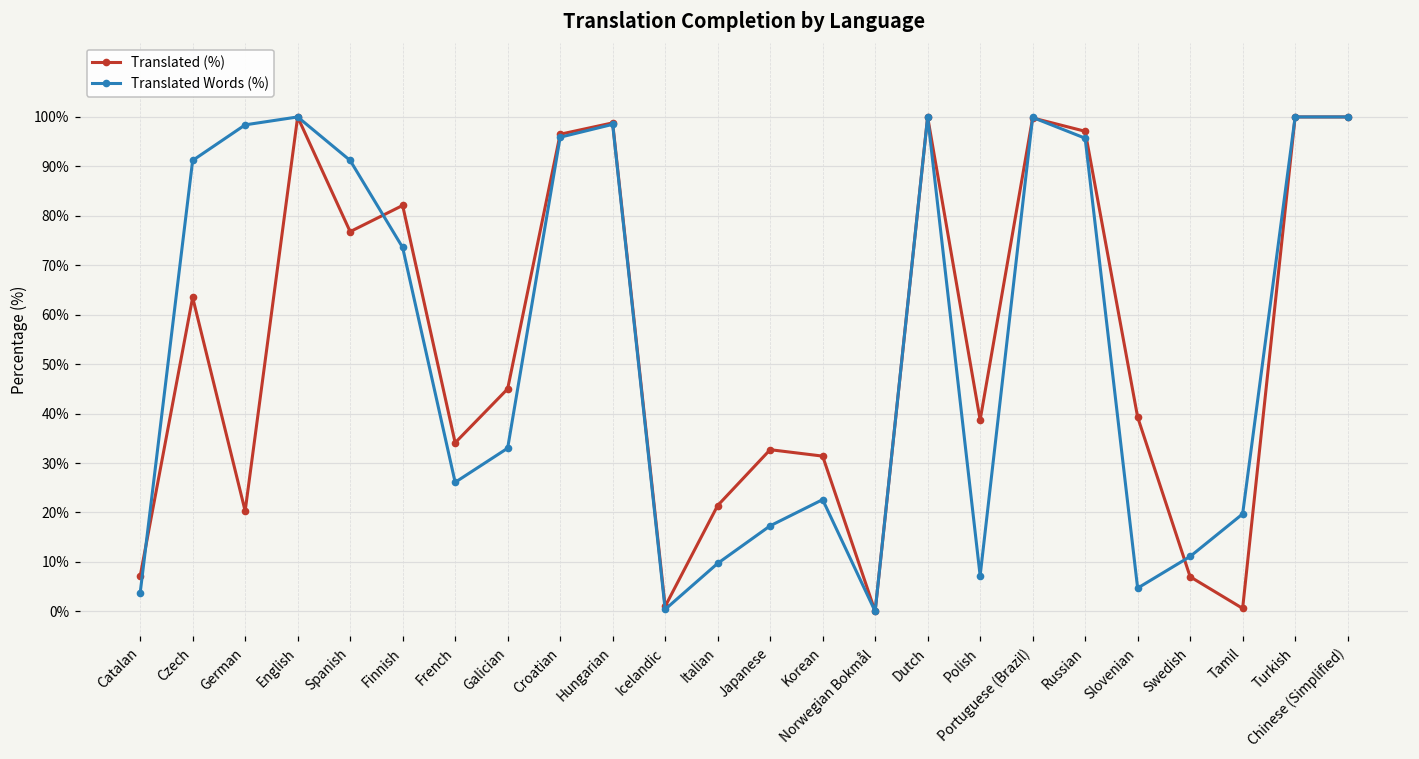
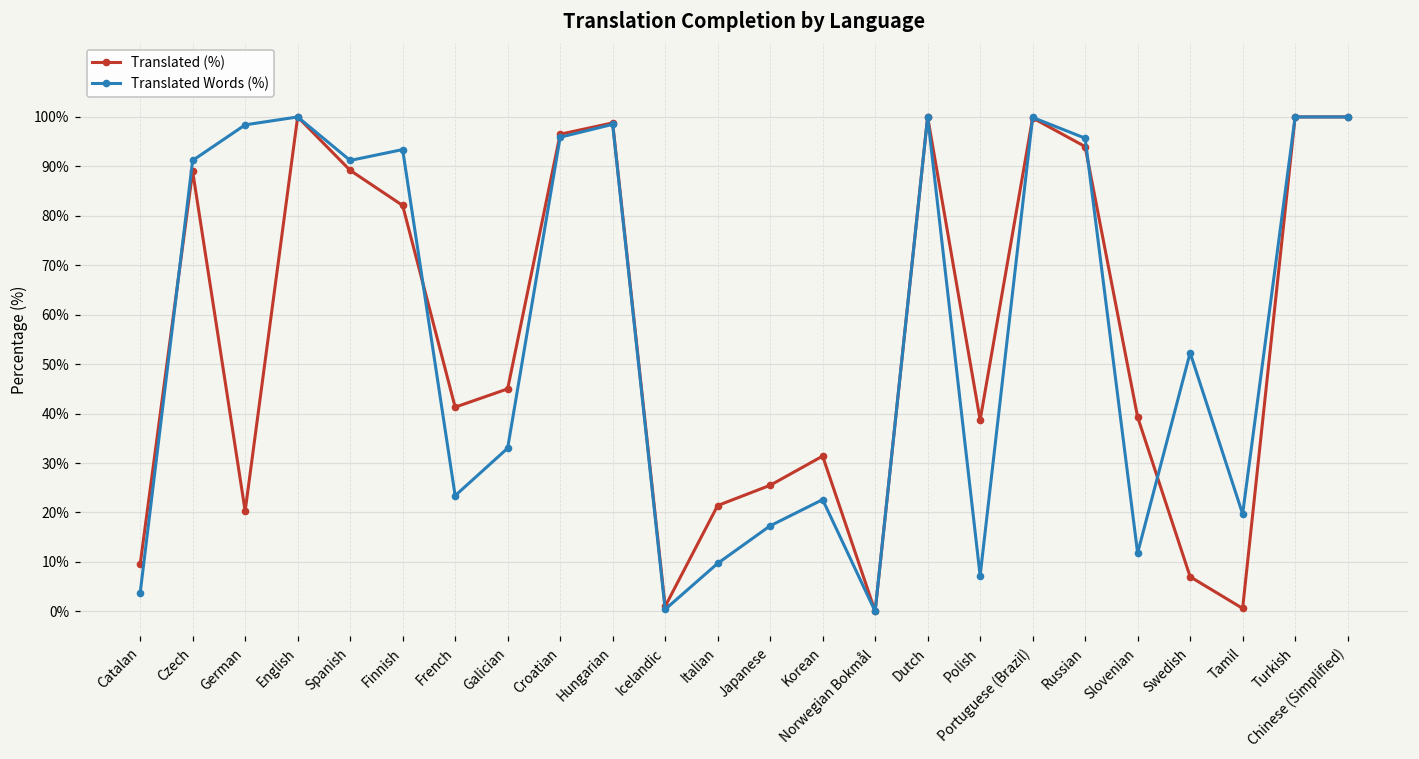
Translated (%), Catalan: 7% -> 10%
Translated (%), Czech: 64% -> 89%
Translated (%), Spanish: 77% -> 89%
Translated Words (%), Finnish: 74% -> 93%
Translated (%), French: 34% -> 41%
Translated Words (%), French: 26% -> 23%
Translated (%), Japanese: 33% -> 26%
Translated (%), Russian: 97% -> 94%
Translated Words (%), Slovenian: 5% -> 12%
Translated Words (%), Swedish: 11% -> 52%
